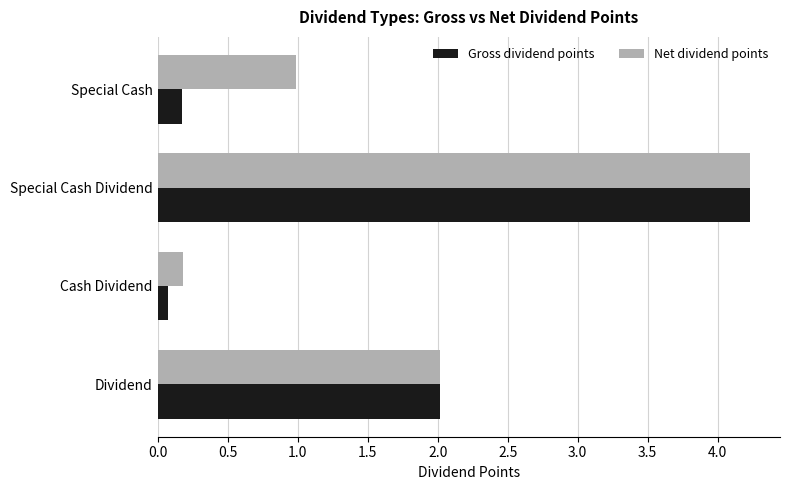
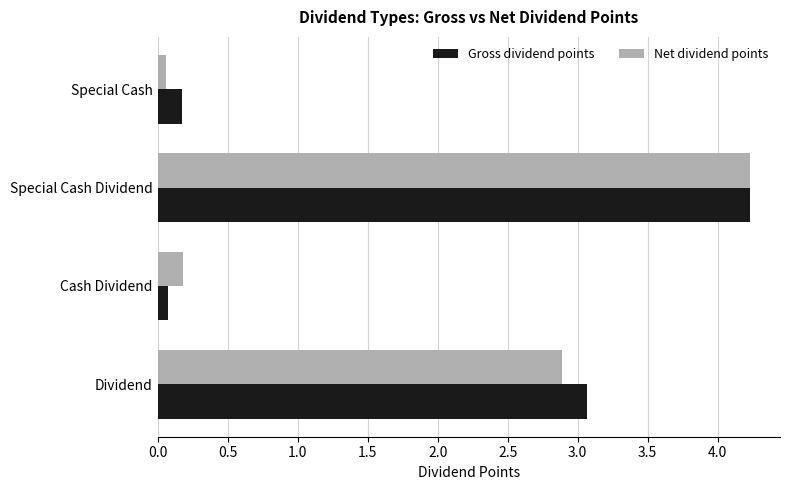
Net dividend points, Special Cash: 0.99 -> 0.06
Net dividend points, Dividend: 2.02 -> 2.89
Gross dividend points, Dividend: 2.02 -> 3.07
